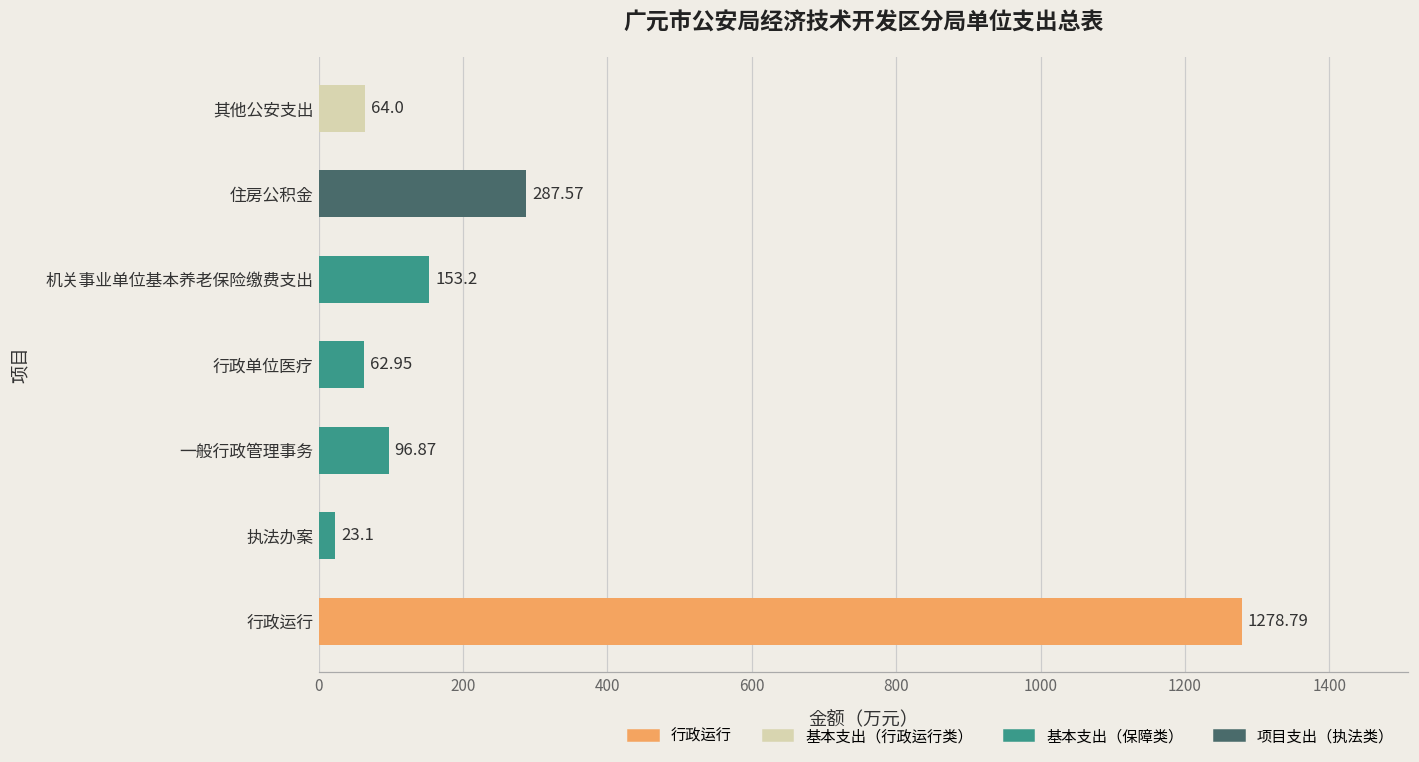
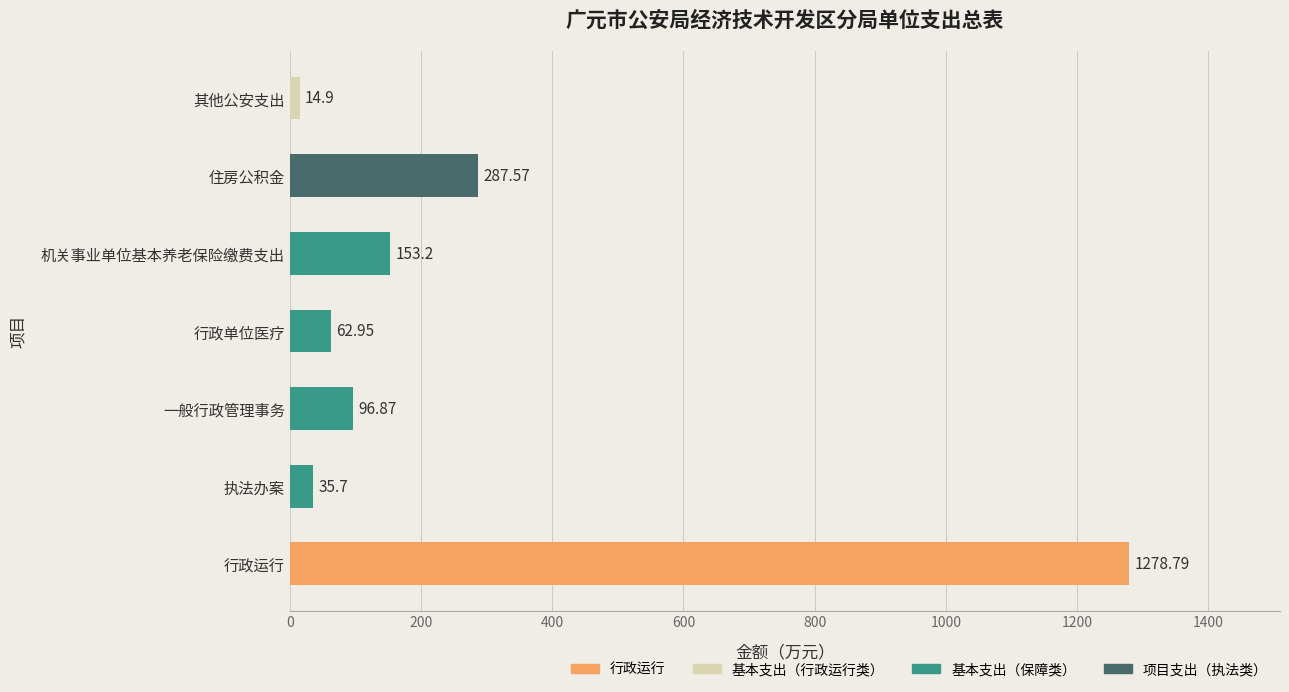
其他公安支出: 64.0 -> 14.9
执法办案: 23.1 -> 35.7
